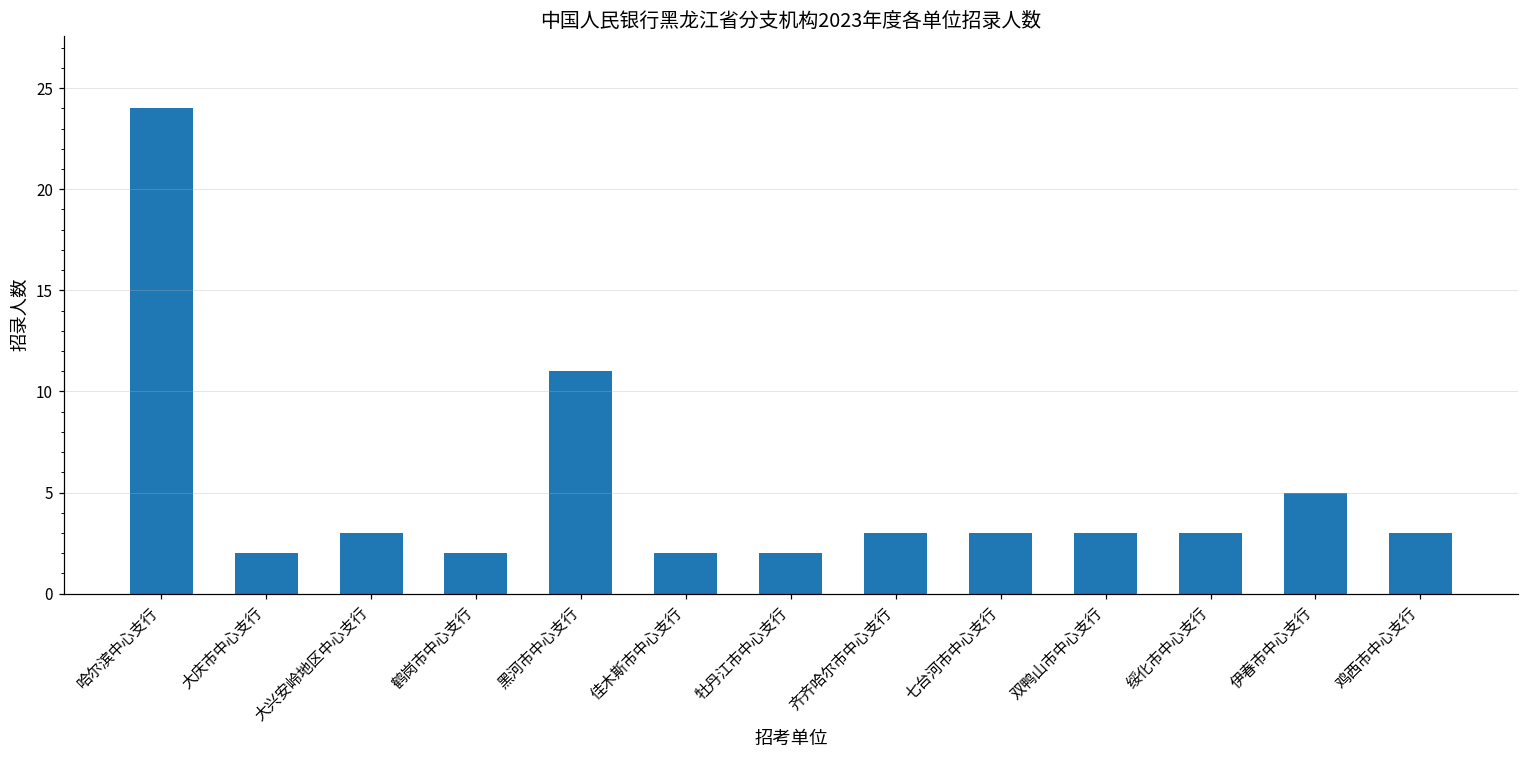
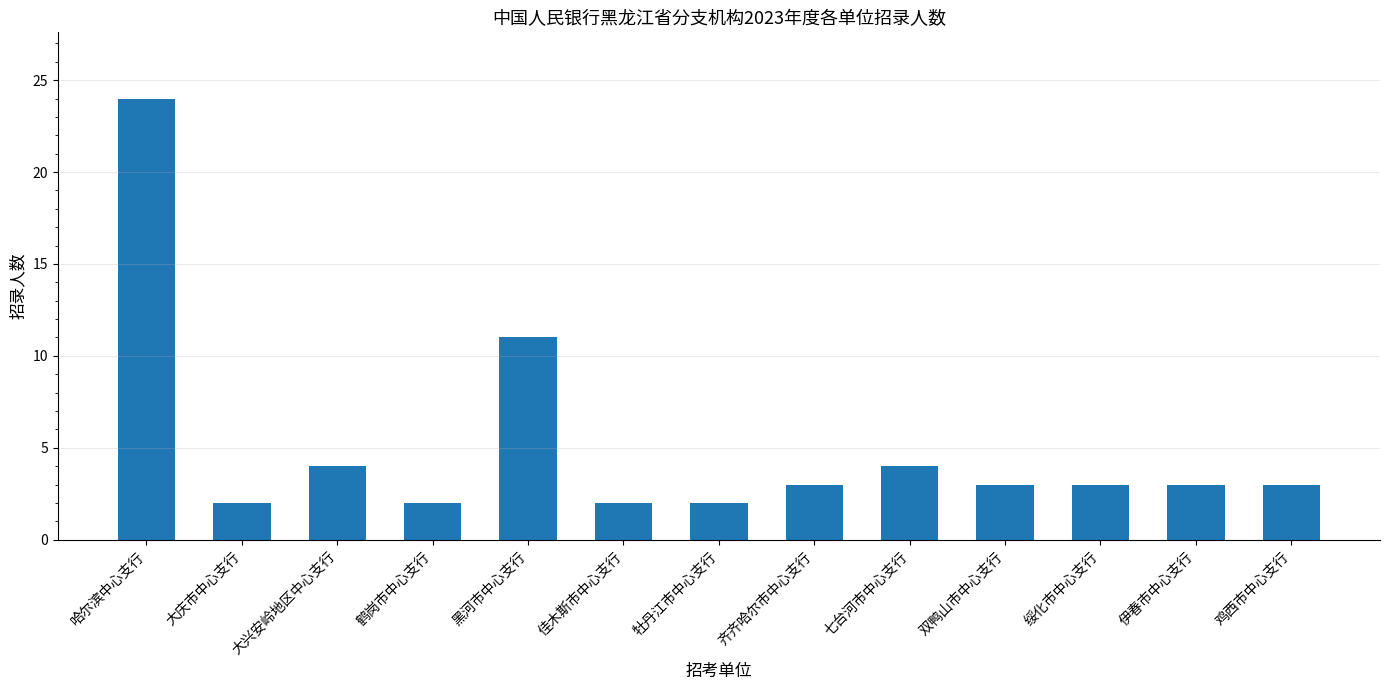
大兴安岭地区中心支行: 3 -> 4
七台河市中心支行: 3 -> 4
伊春市中心支行: 5 -> 3
